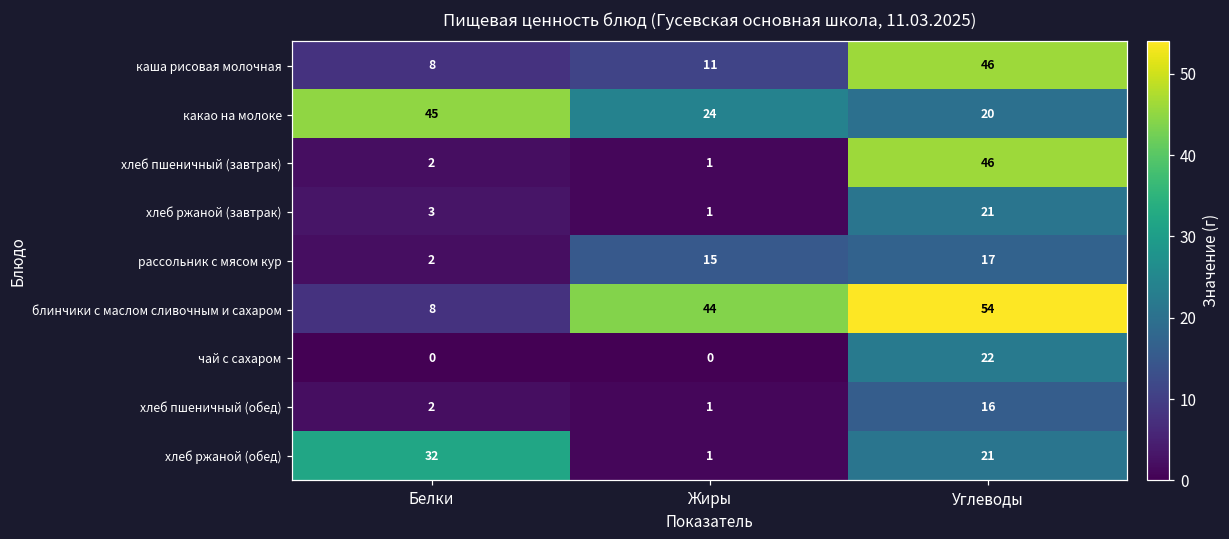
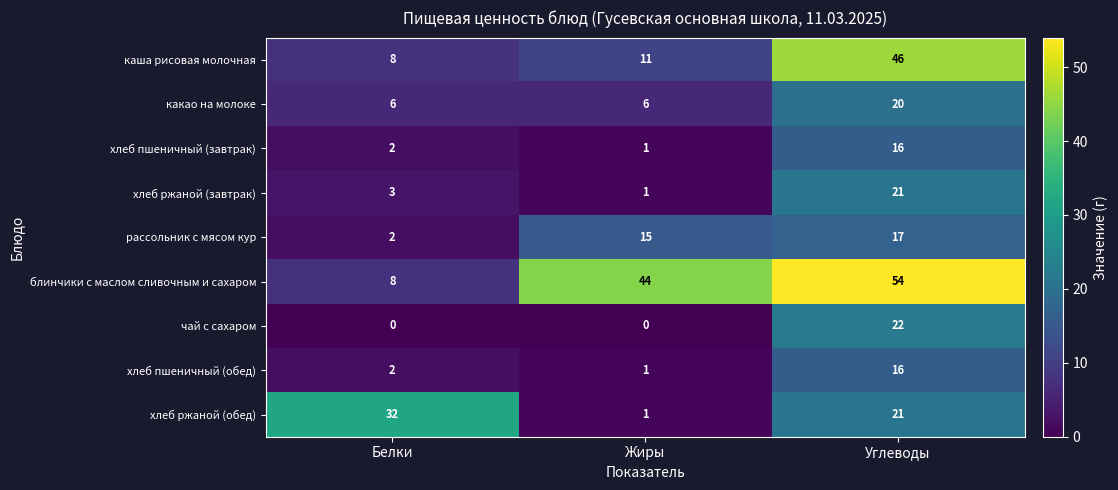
какао на молоке, Белки: 45 -> 6
какао на молоке, Жиры: 24 -> 6
хлеб пшеничный (завтрак), Углеводы: 46 -> 16
